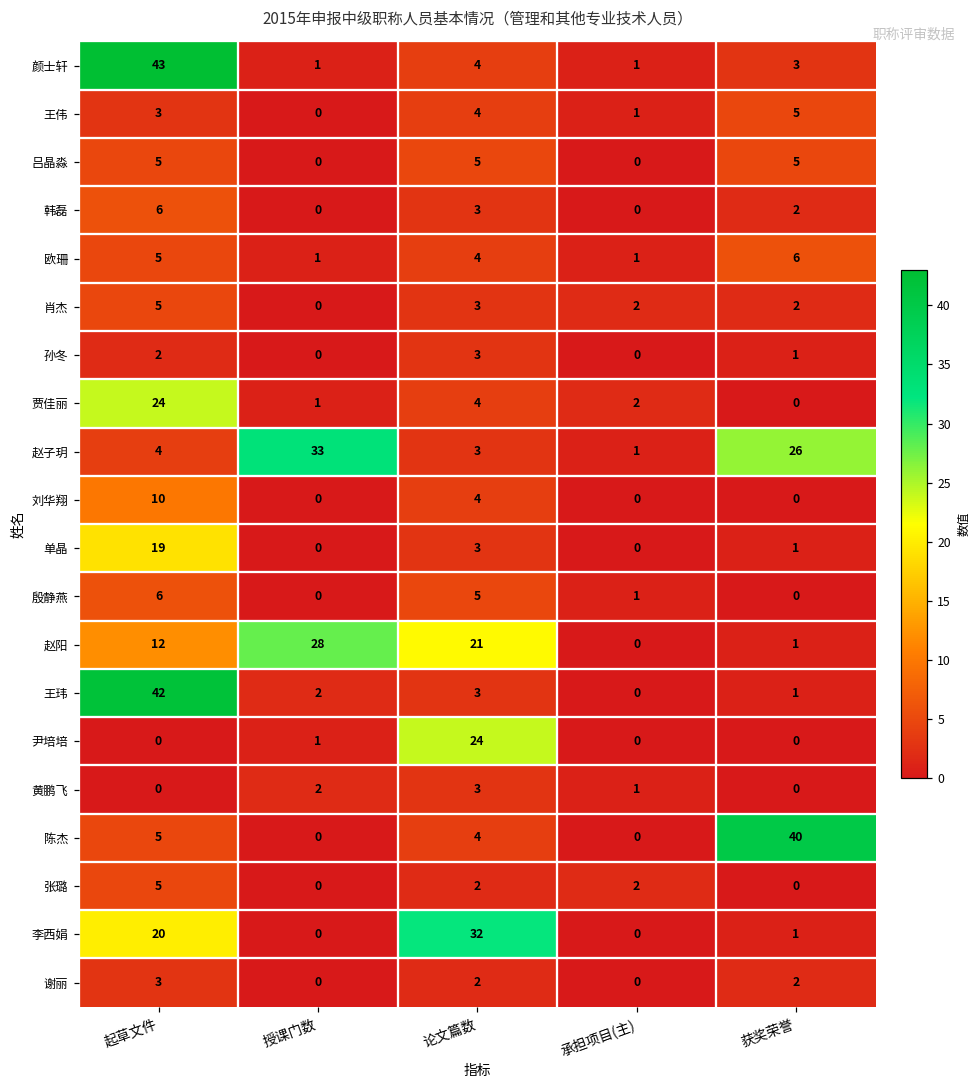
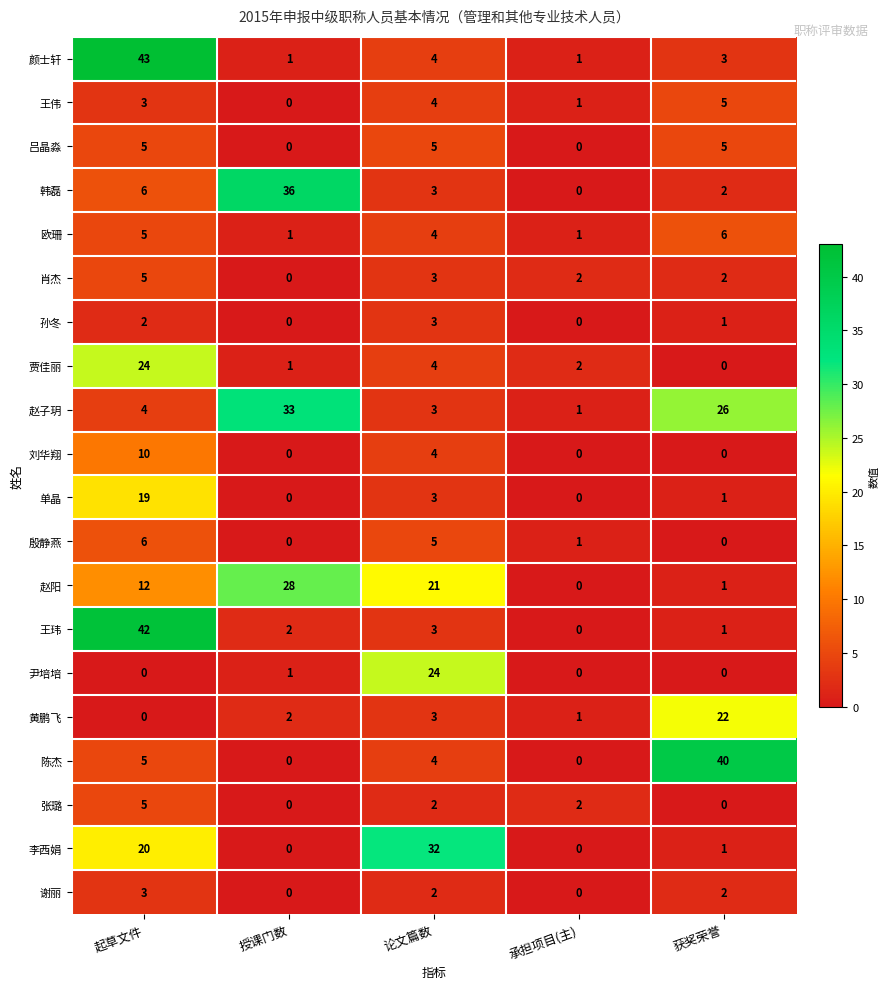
韩磊, 授课门数: 0 -> 36
黄鹏飞, 获奖荣誉: 0 -> 22
